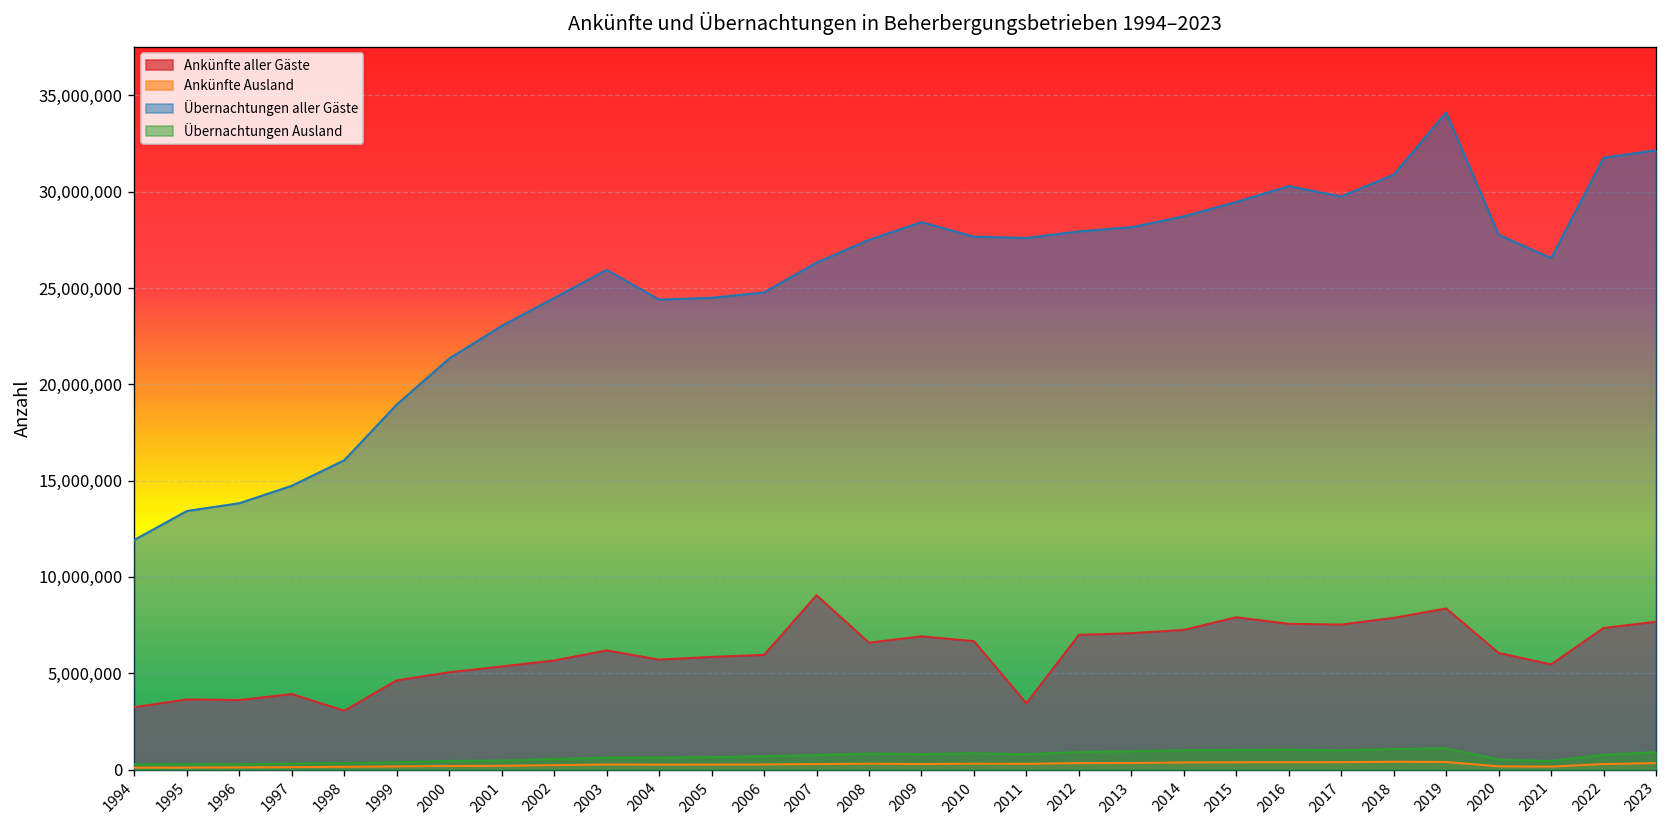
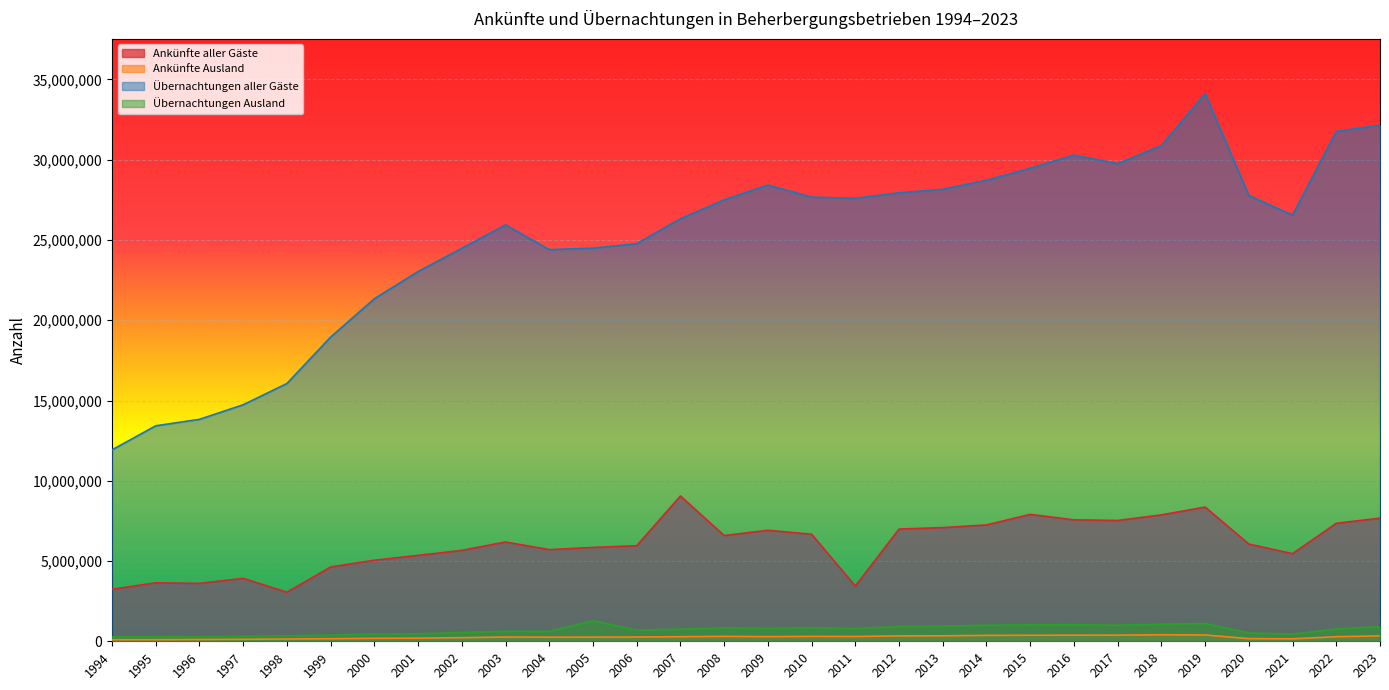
Übernachtungen Ausland, 2005: 600,000 -> 1,300,000
